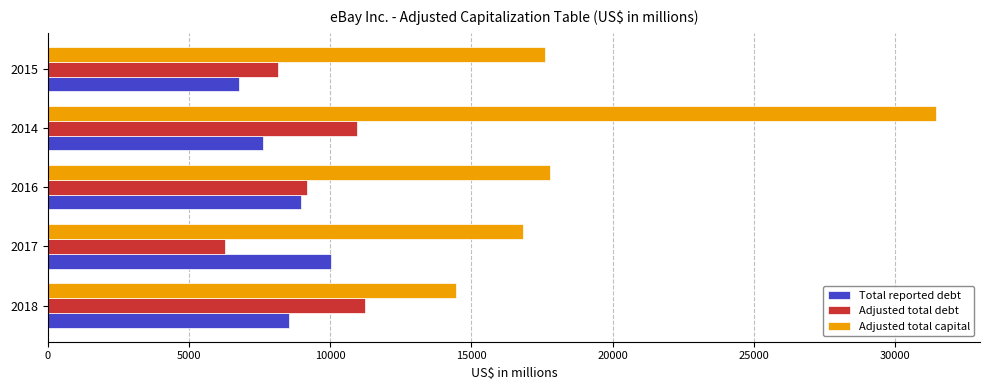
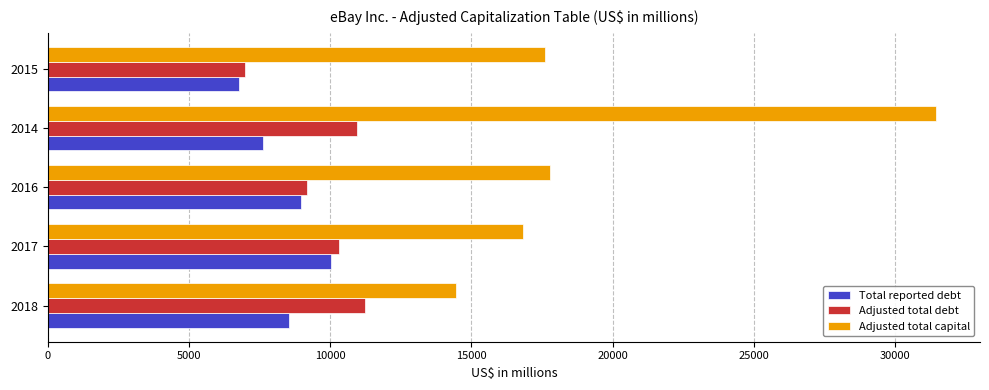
Adjusted total debt, 2015: 8200 -> 7000
Adjusted total debt, 2017: 6300 -> 10300
